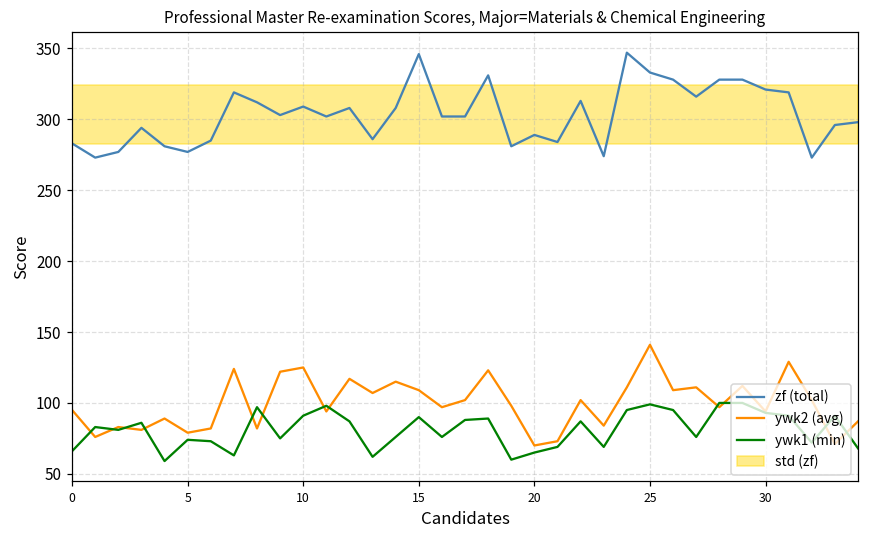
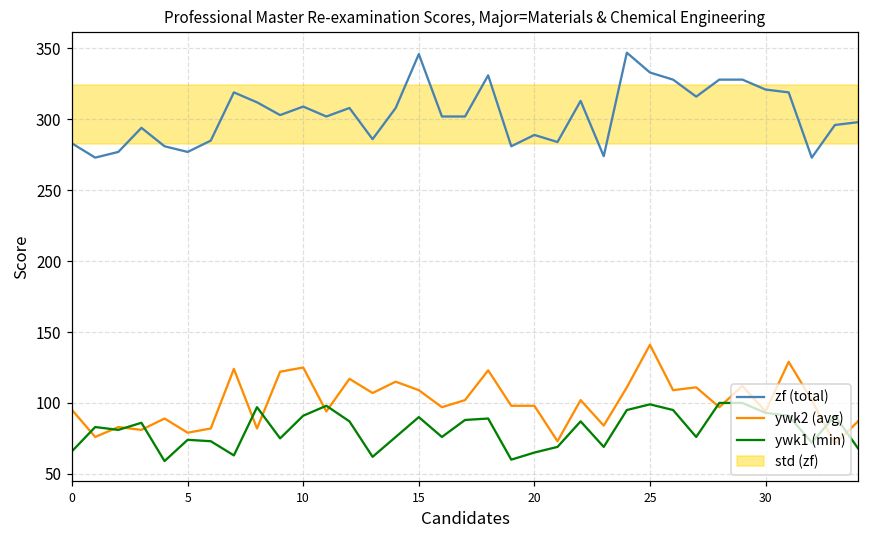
ywk2 (avg), 20: 70 -> 98
